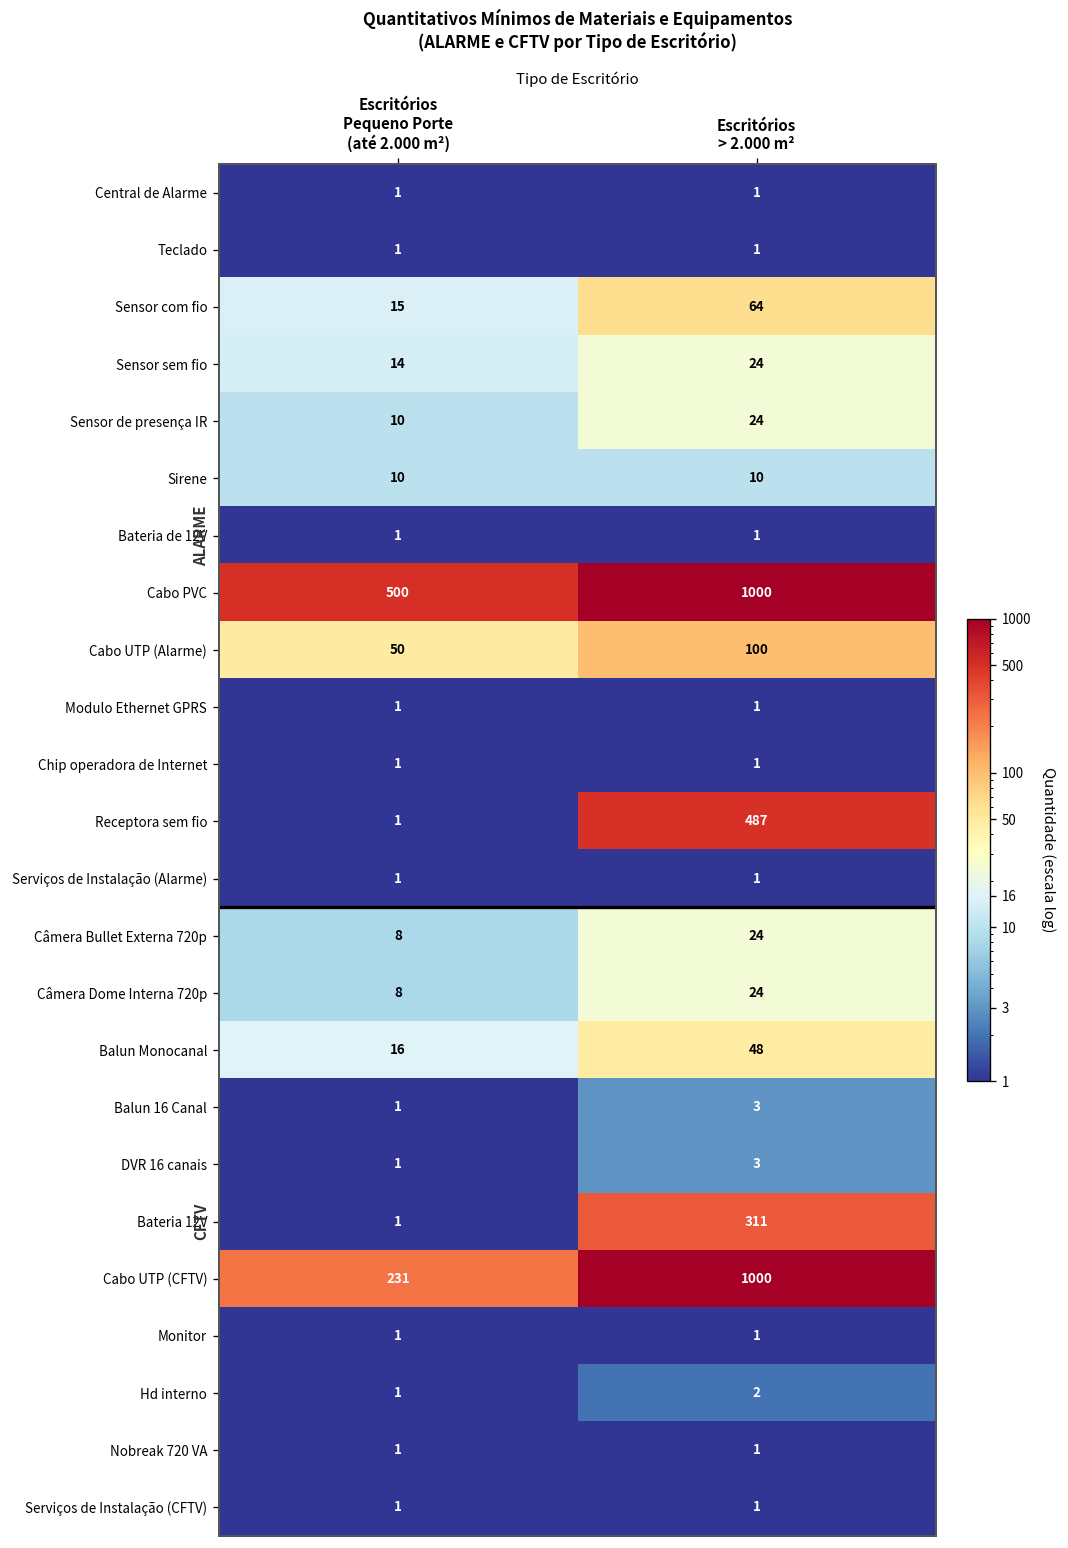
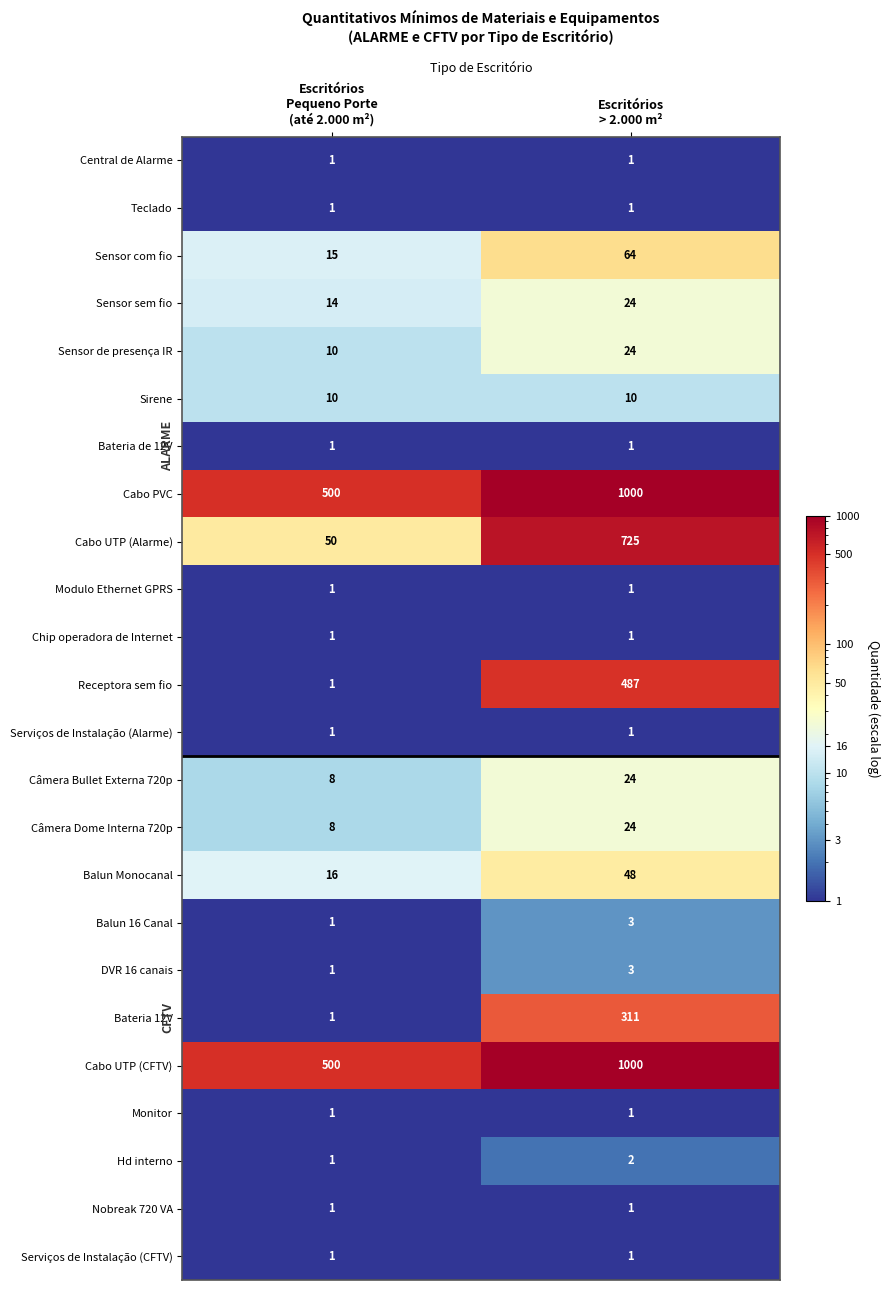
Cabo UTP (Alarme), Escritórios > 2.000 m²: 100 -> 725
Cabo UTP (CFTV), Escritórios Pequeno Porte (até 2.000 m²): 231 -> 500
